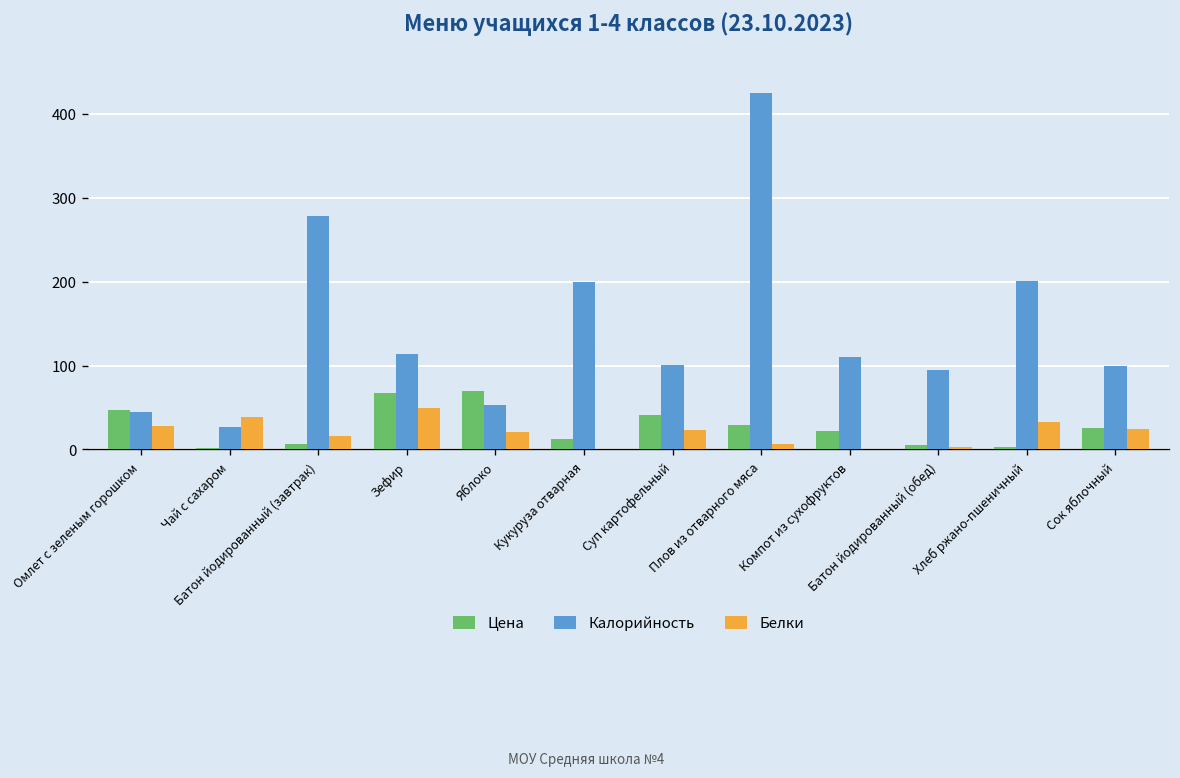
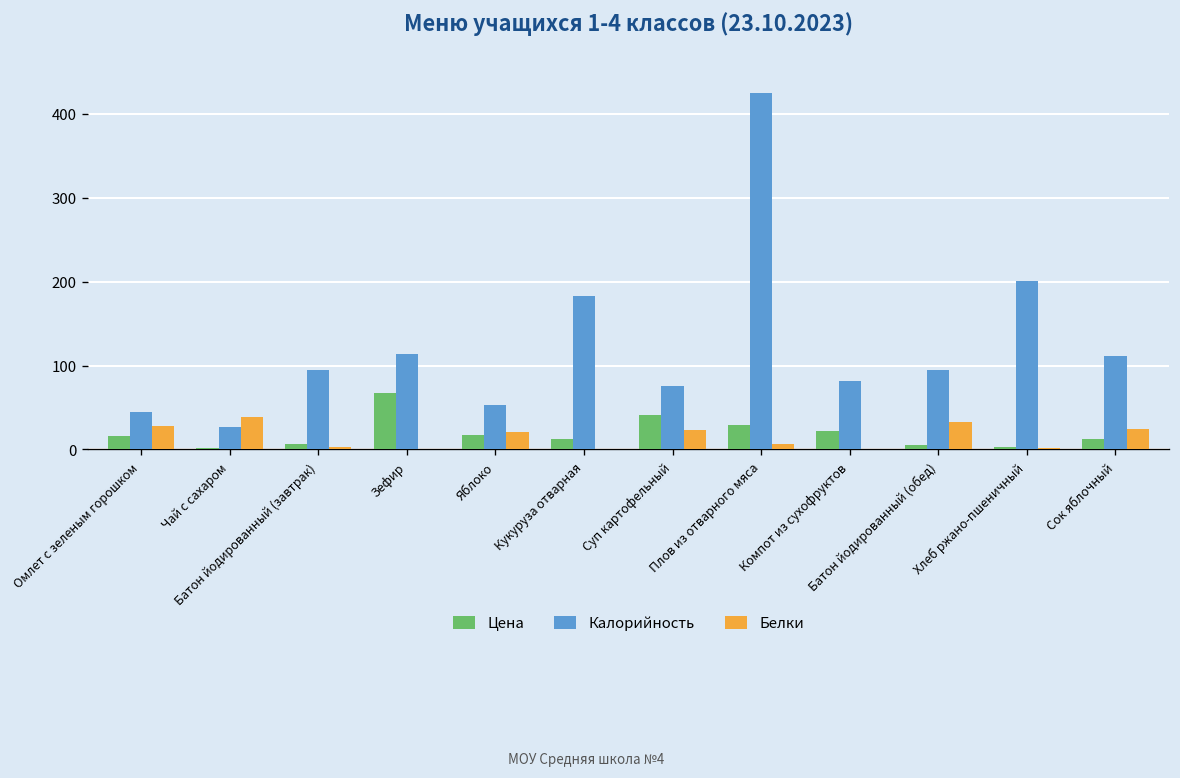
Цена, Омлет с зеленым горошком: 50 -> 20
Калорийность, Батон йодированный (завтрак): 280 -> 100
Белки, Батон йодированный (завтрак): 20 -> 0
Белки, Зефир: 50 -> 0
Цена, Яблоко: 70 -> 20
Калорийность, Кукуруза отварная: 200 -> 180
Калорийность, Суп картофельный: 100 -> 80
Калорийность, Компот из сухофруктов: 110 -> 80
Белки, Батон йодированный (обед): 0 -> 30
Белки, Хлеб ржано-пшеничный: 30 -> 0
Цена, Сок яблочный: 30 -> 10
Калорийность, Сок яблочный: 100 -> 110
